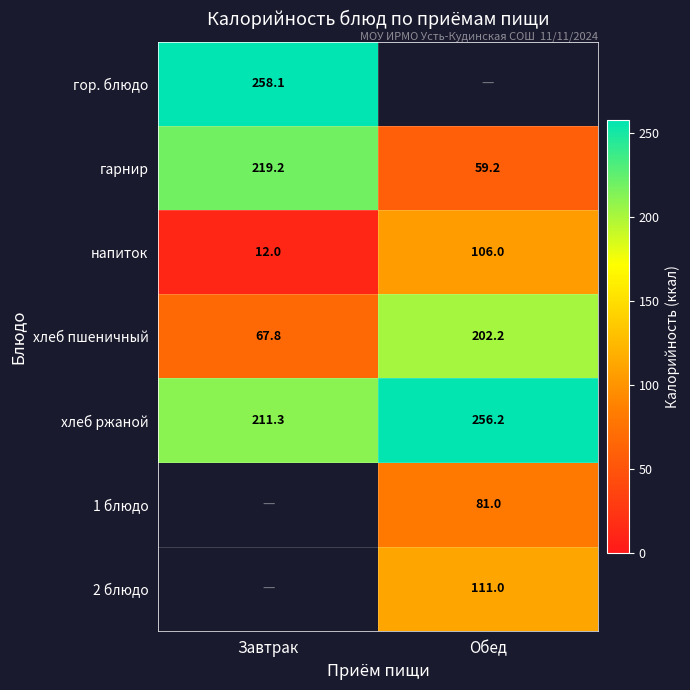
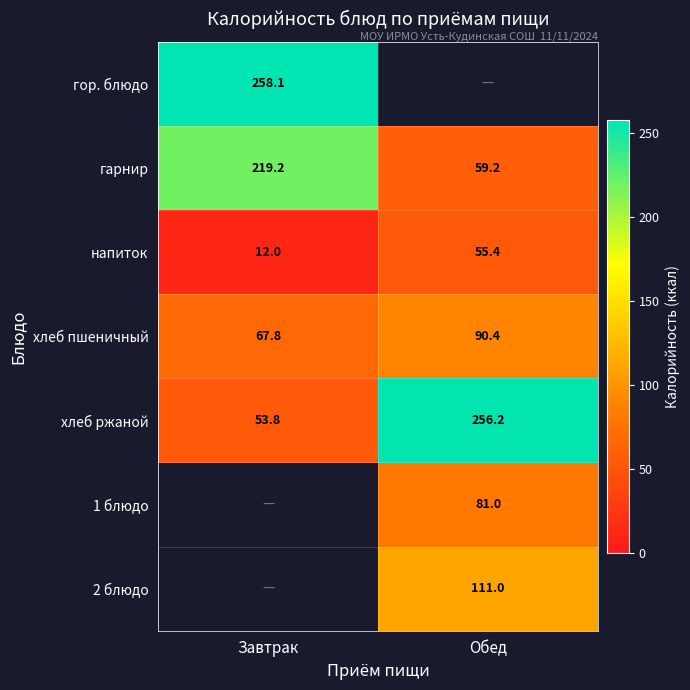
напиток, Обед: 106.0 -> 55.4
хлеб пшеничный, Обед: 202.2 -> 90.4
хлеб ржаной, Завтрак: 211.3 -> 53.8
